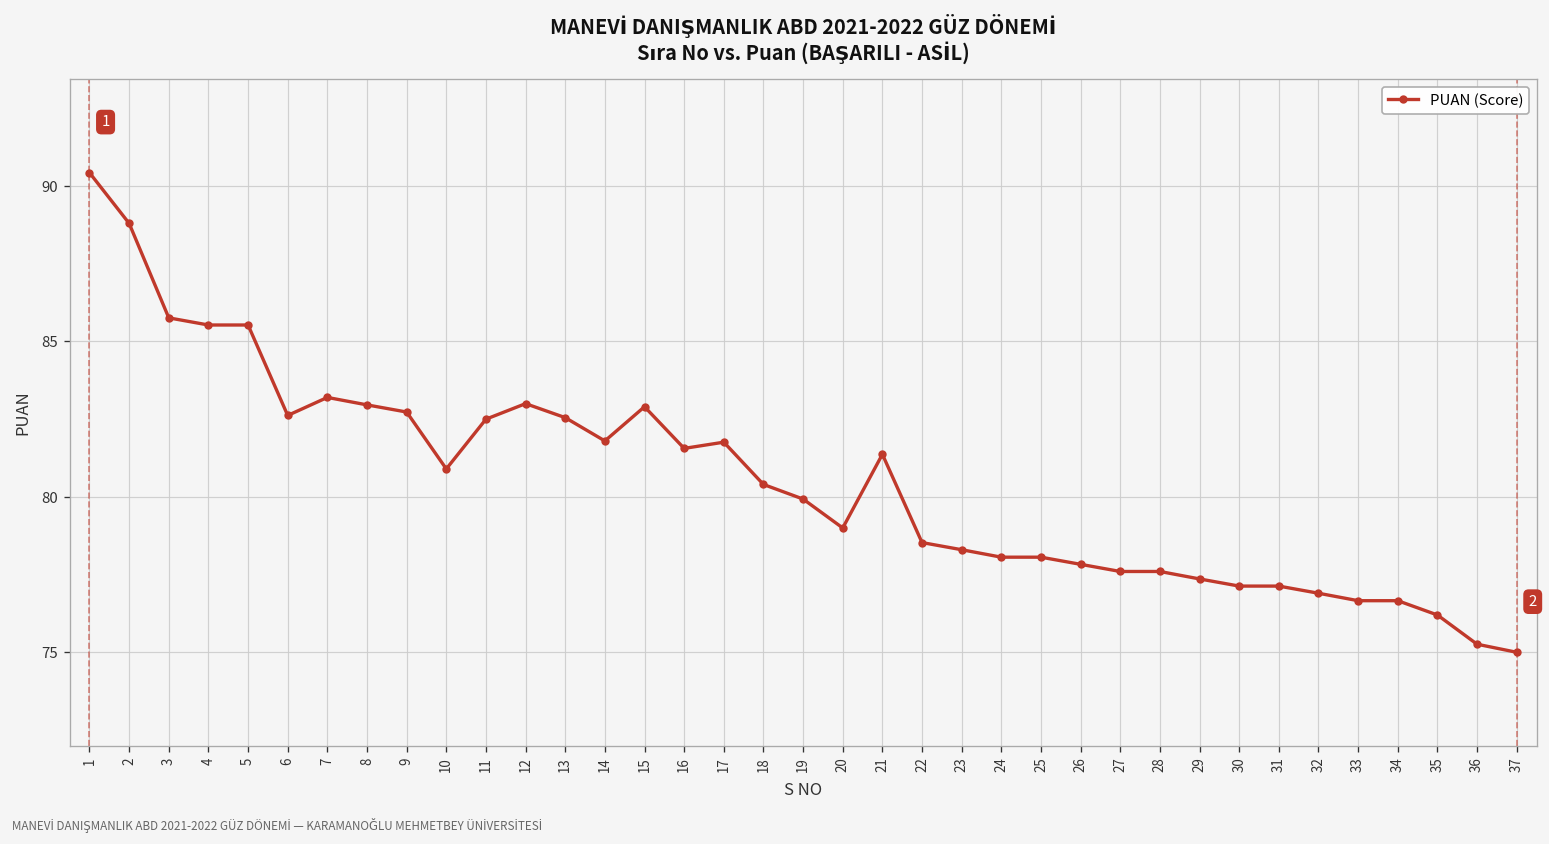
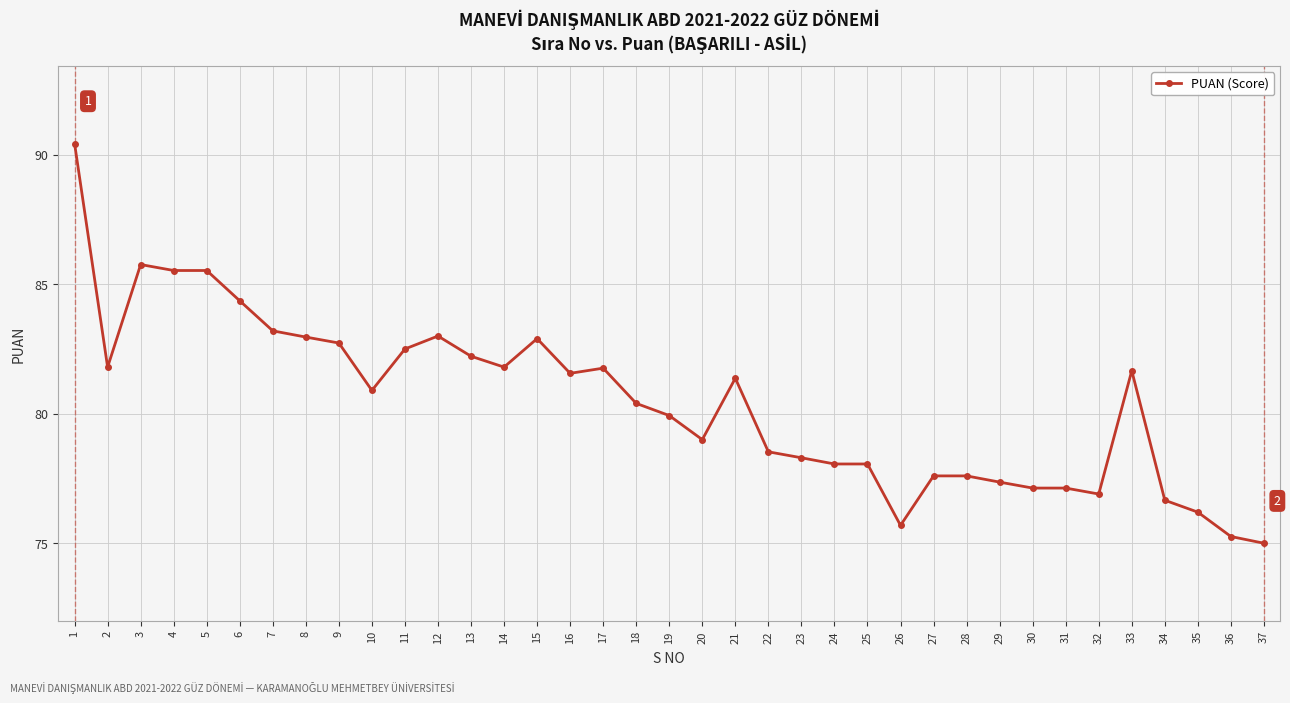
2: 88.8 -> 81.8
6: 82.6 -> 84.4
13: 82.6 -> 82.2
26: 77.8 -> 75.7
33: 76.7 -> 81.7
